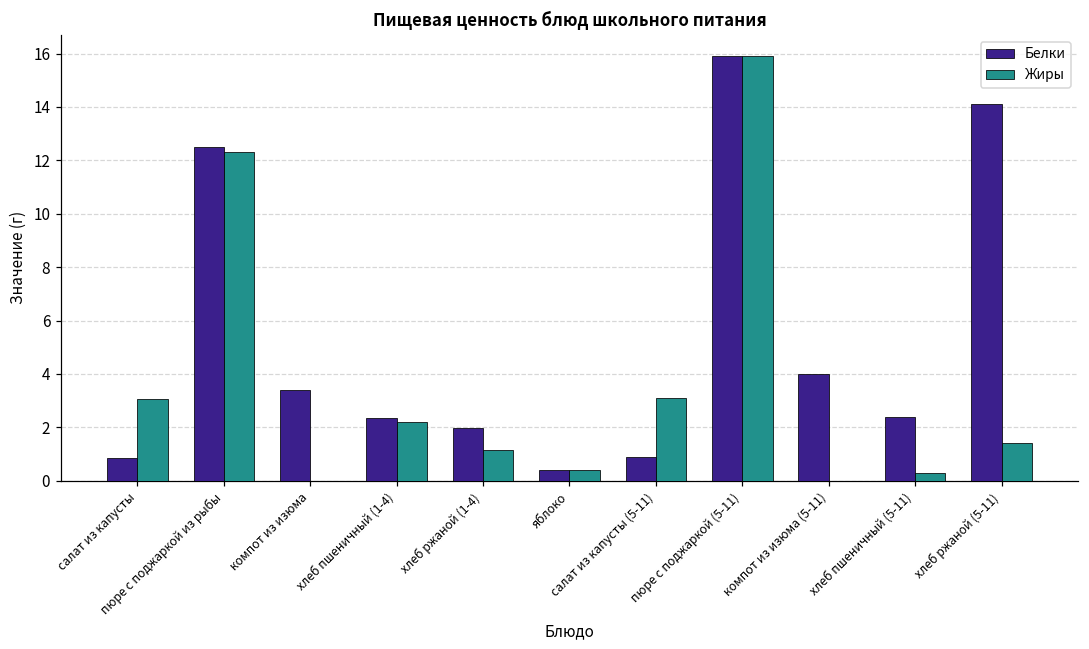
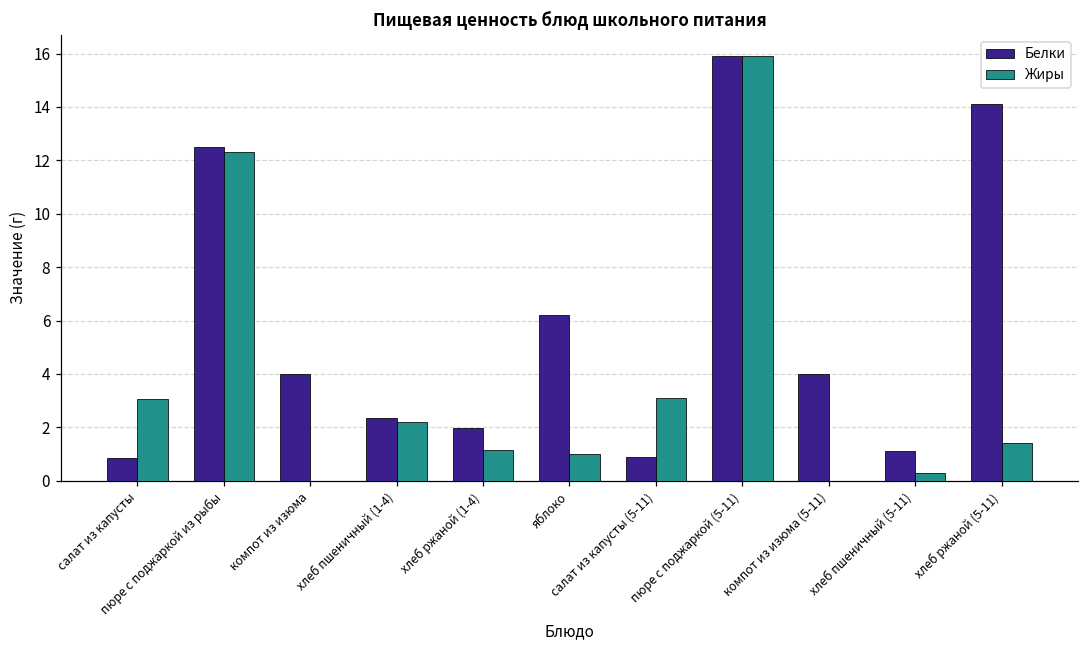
Белки, компот из изюма: 3.4 -> 4.0
Белки, яблоко: 0.4 -> 6.2
Жиры, яблоко: 0.4 -> 1.0
Белки, хлеб пшеничный (5-11): 2.4 -> 1.1
